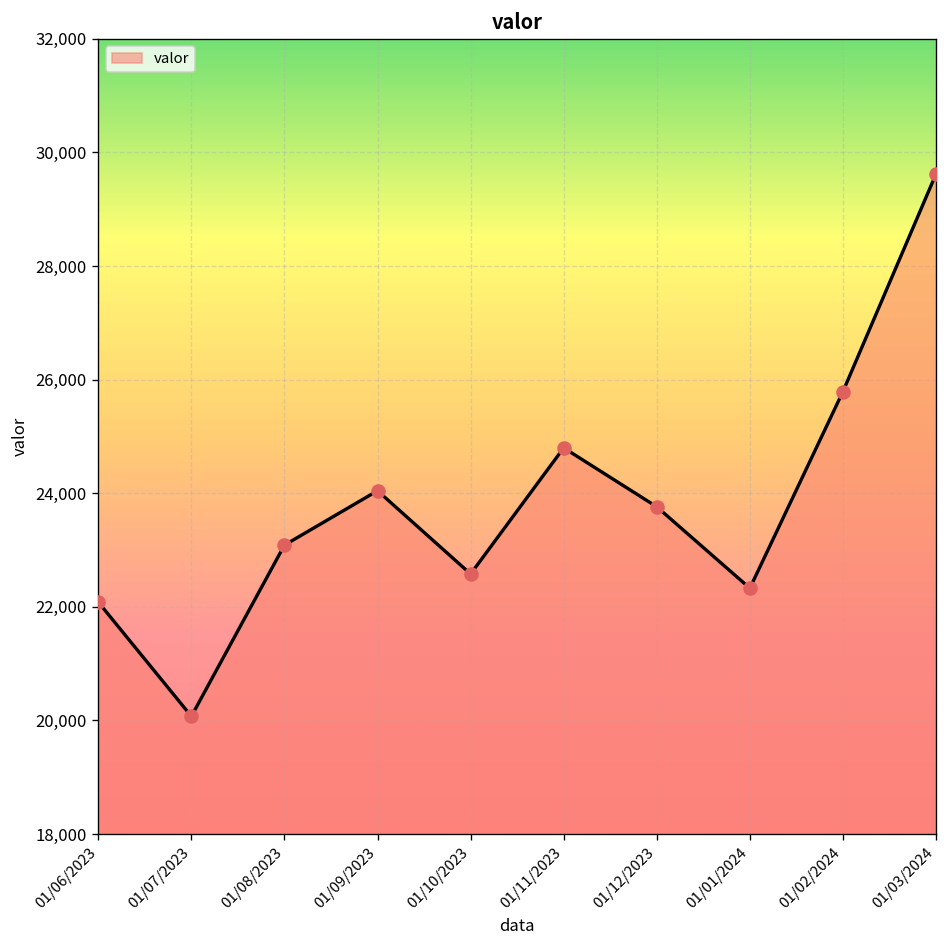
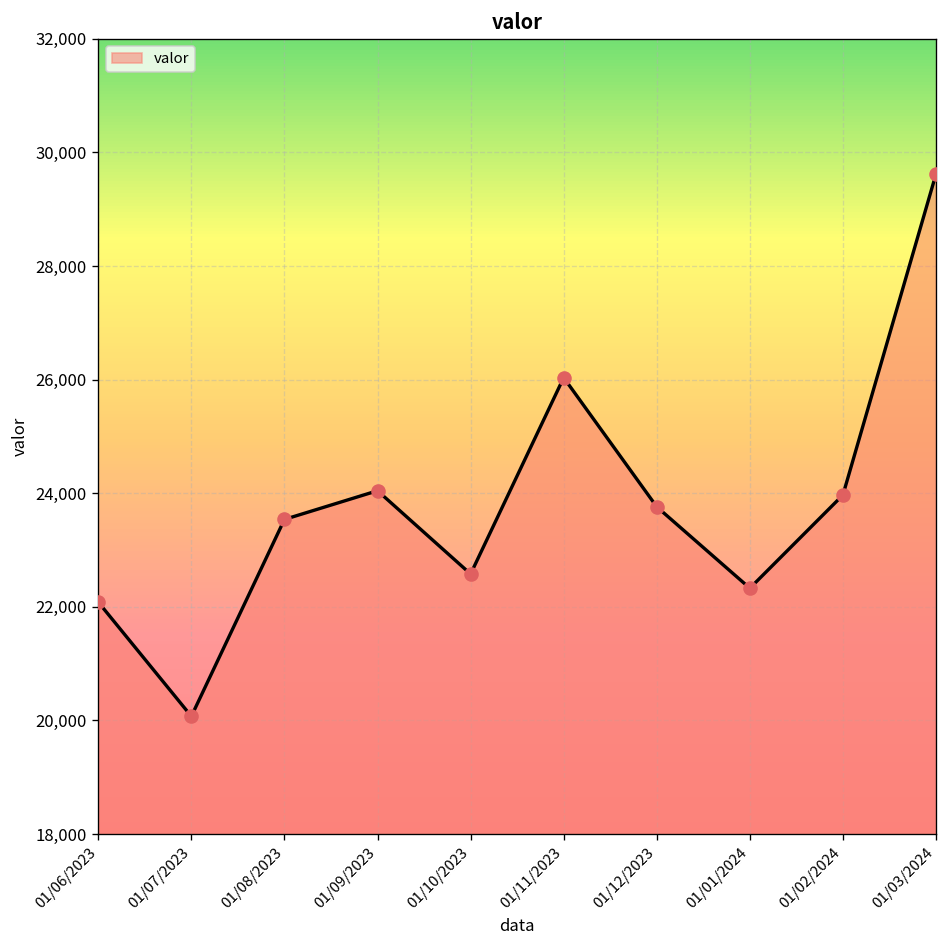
01/08/2023: 23,100 -> 23,500
01/11/2023: 24,800 -> 26,000
01/02/2024: 25,800 -> 24,000
